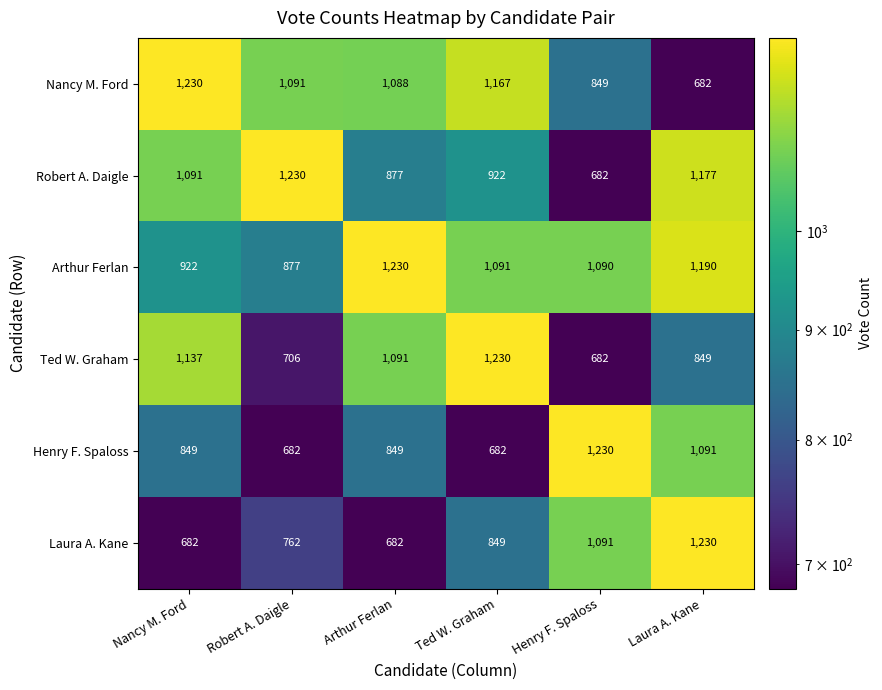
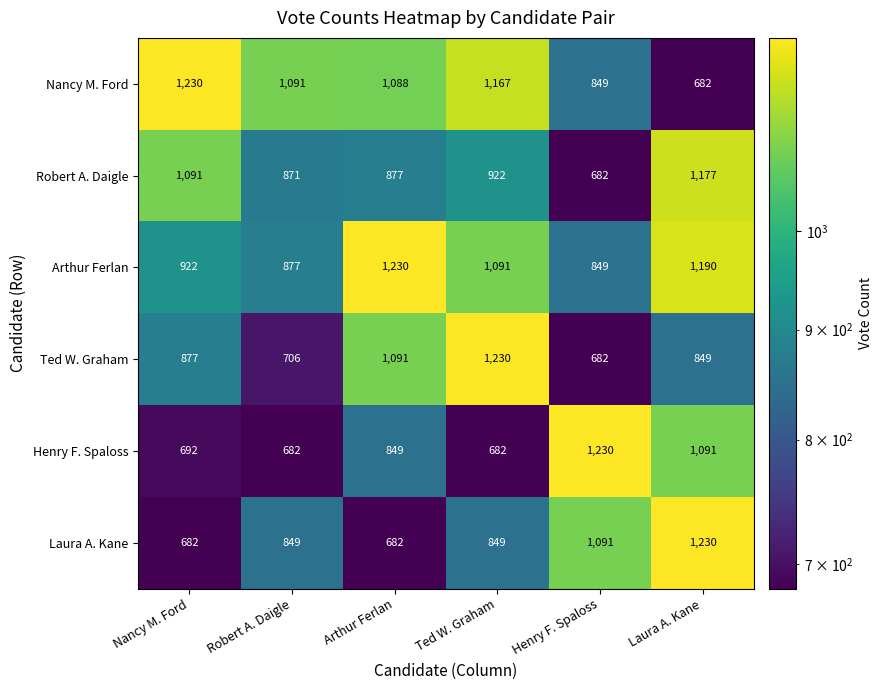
Robert A. Daigle, Robert A. Daigle: 1,230 -> 871
Arthur Ferlan, Henry F. Spaloss: 1,090 -> 849
Ted W. Graham, Nancy M. Ford: 1,137 -> 877
Henry F. Spaloss, Nancy M. Ford: 849 -> 692
Laura A. Kane, Robert A. Daigle: 762 -> 849
